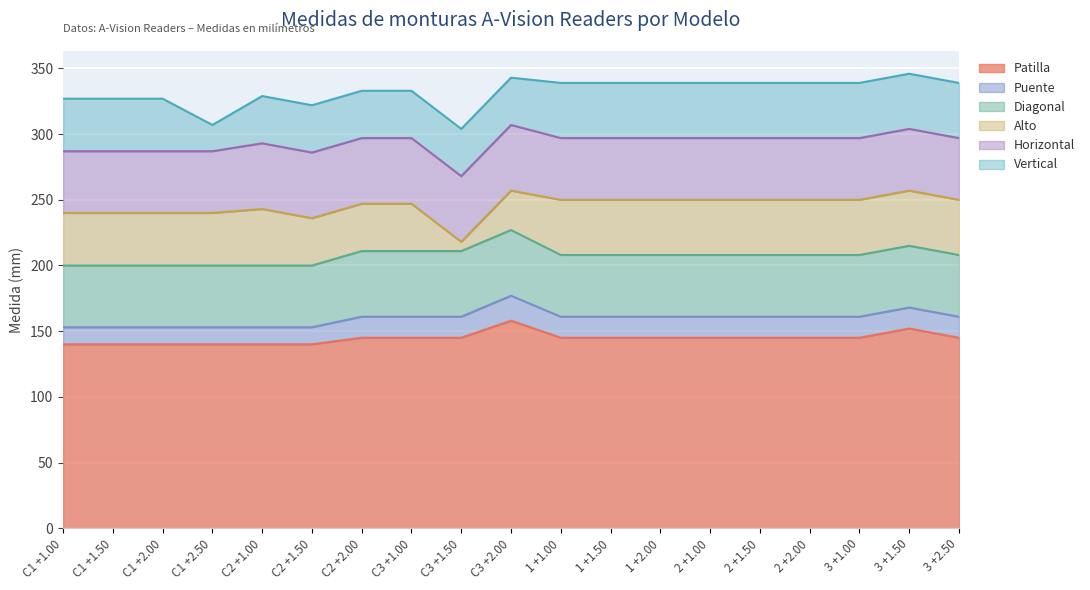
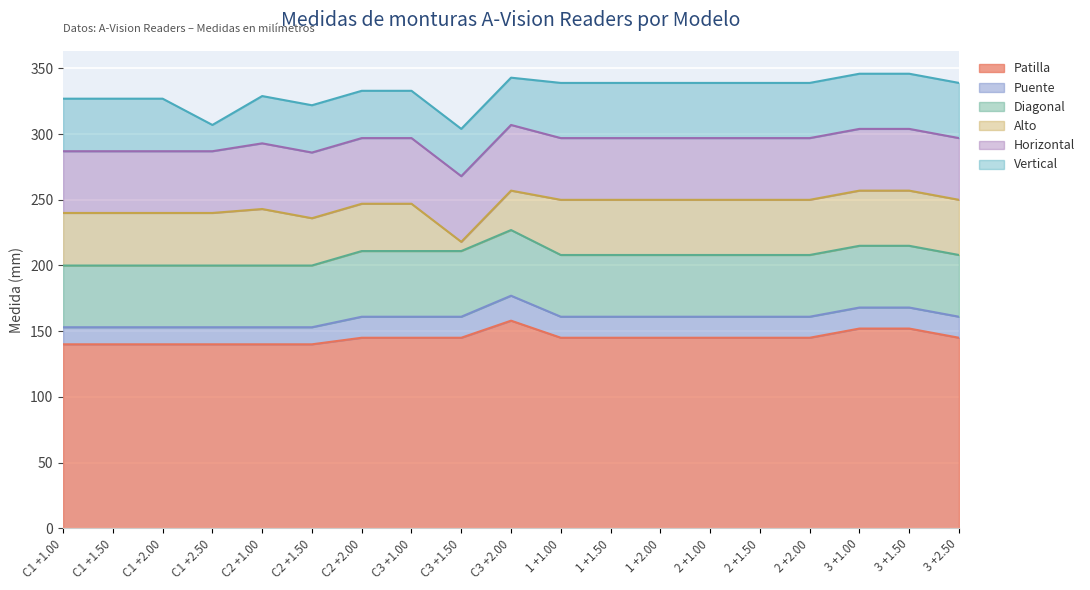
Patilla, 3 +1.00: 145 -> 152
